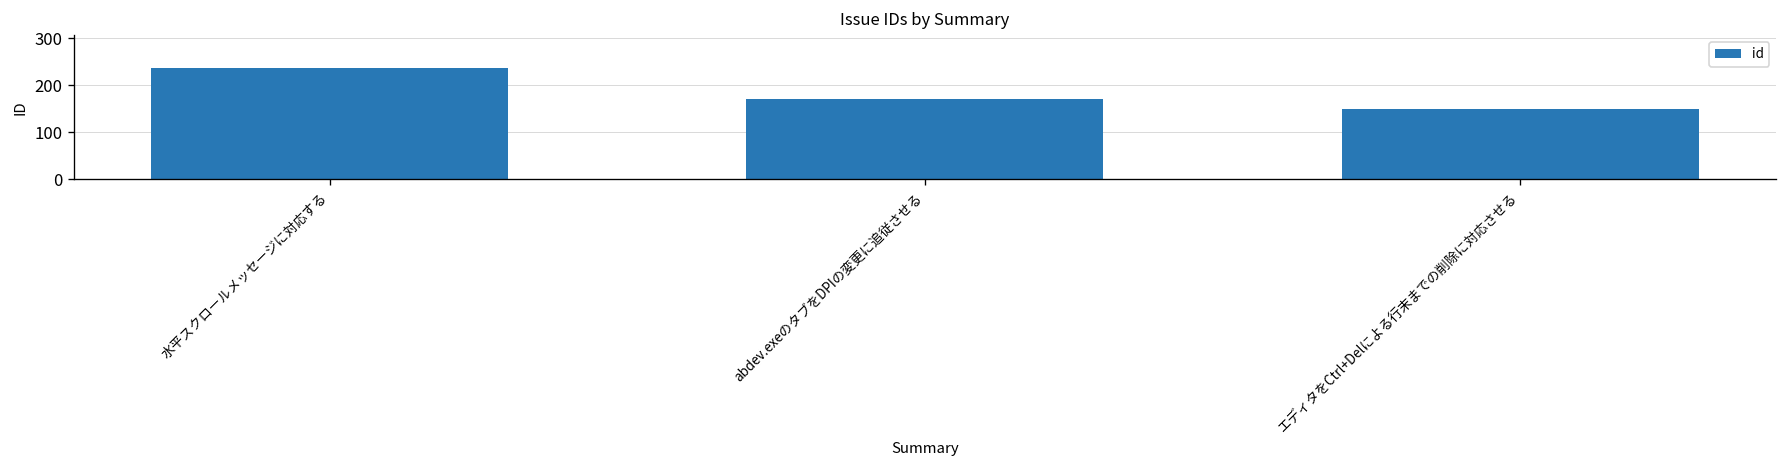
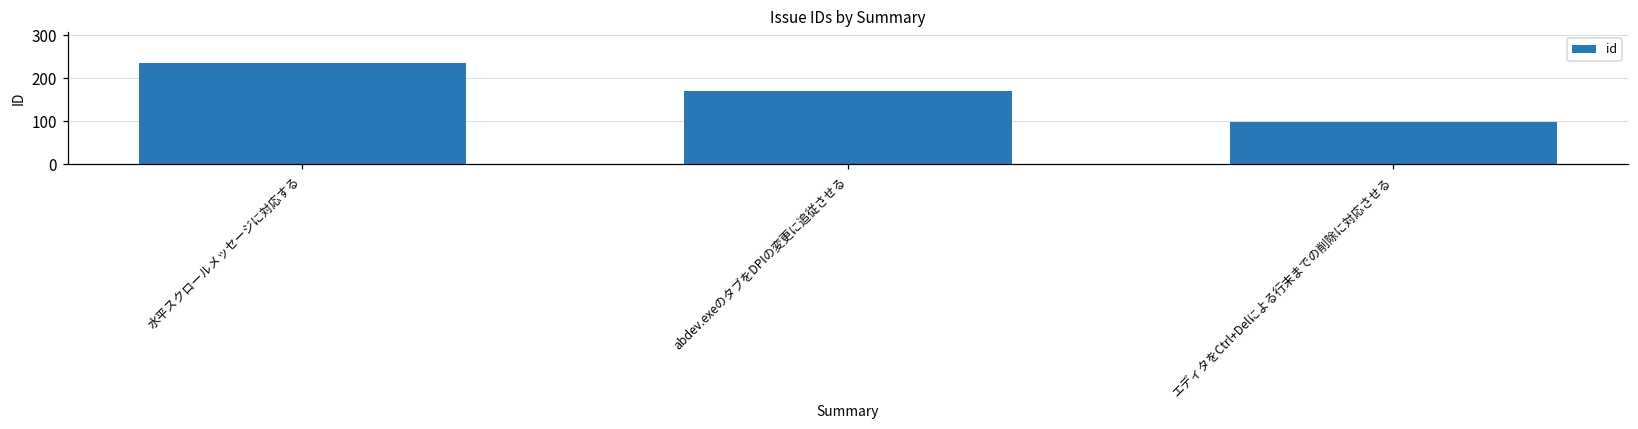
エディタをCtrl+Delによる行末までの削除に対応させる: 150 -> 100
